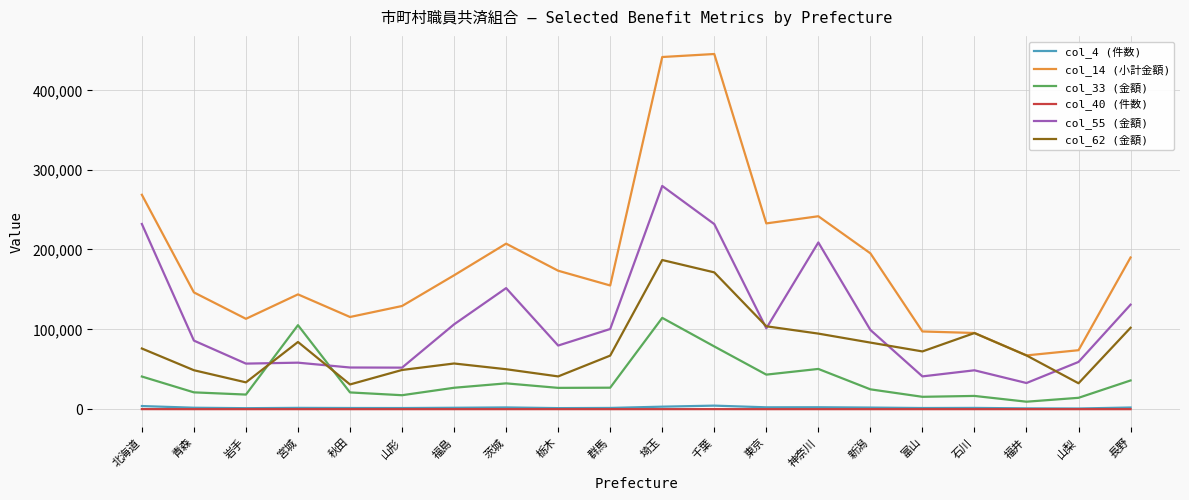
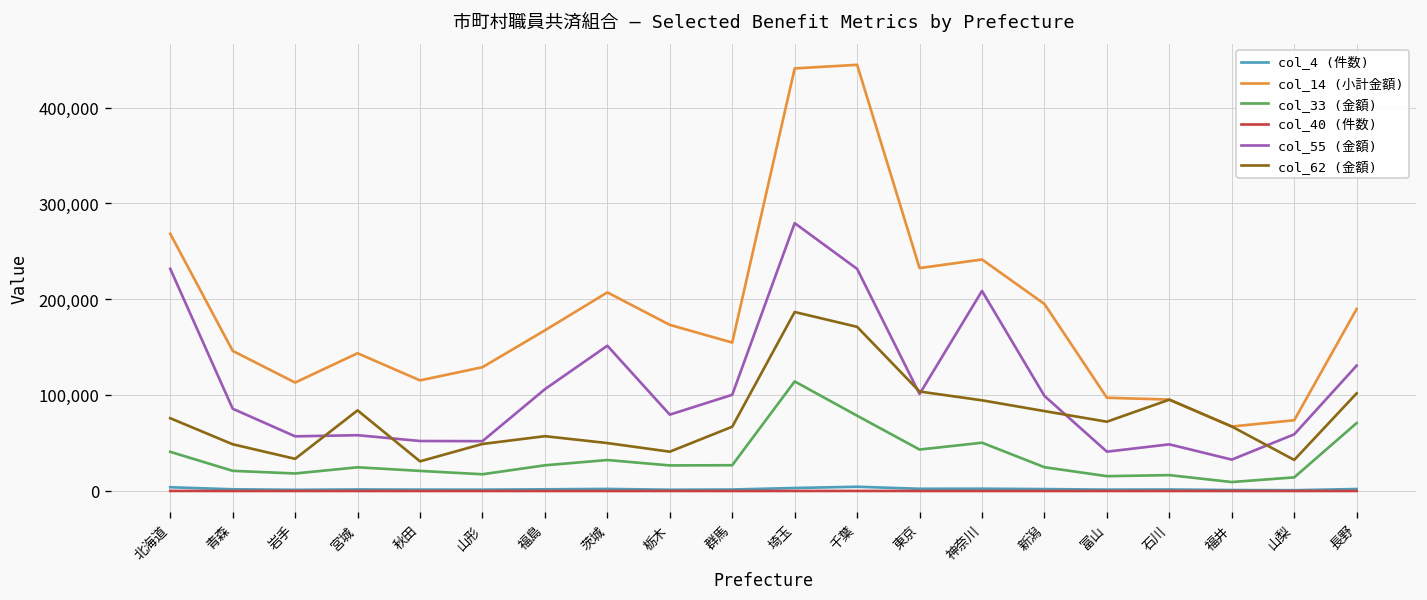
col_33 (金額), 宮城: 110,000 -> 20,000
col_33 (金額), 長野: 40,000 -> 70,000
